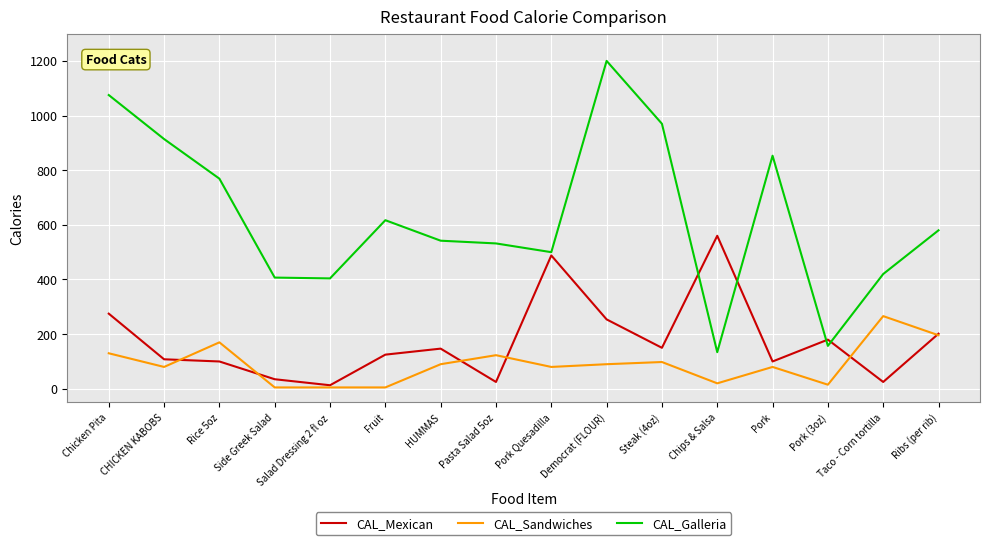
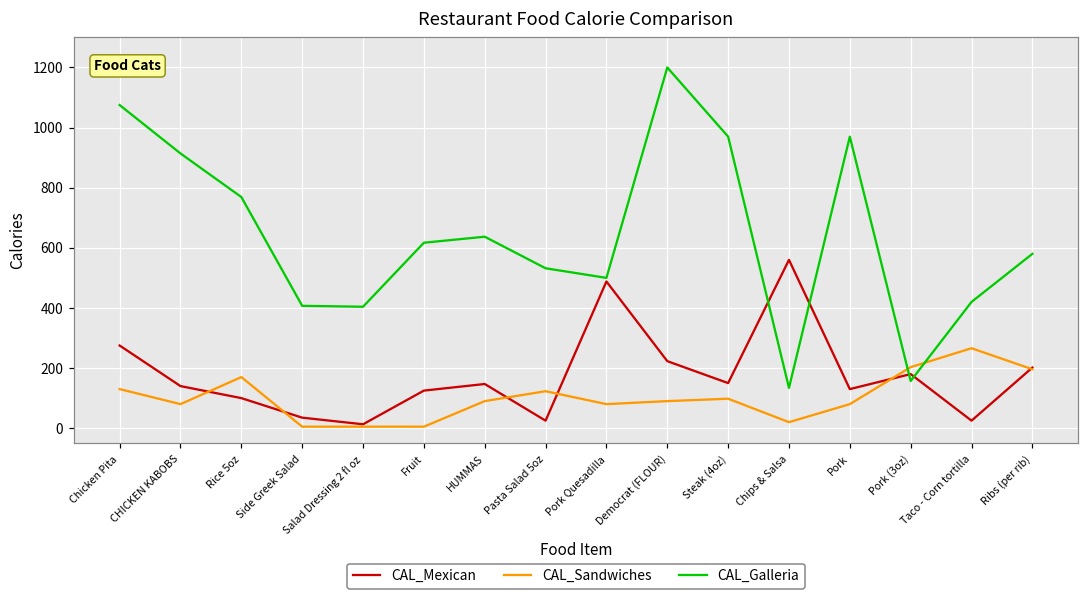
CAL_Mexican, CHICKEN KABOBS: 110 -> 140
CAL_Galleria, HUMMAS: 540 -> 640
CAL_Mexican, Democrat (FLOUR): 250 -> 220
CAL_Mexican, Pork: 100 -> 130
CAL_Galleria, Pork: 850 -> 970
CAL_Sandwiches, Pork (3oz): 20 -> 200
